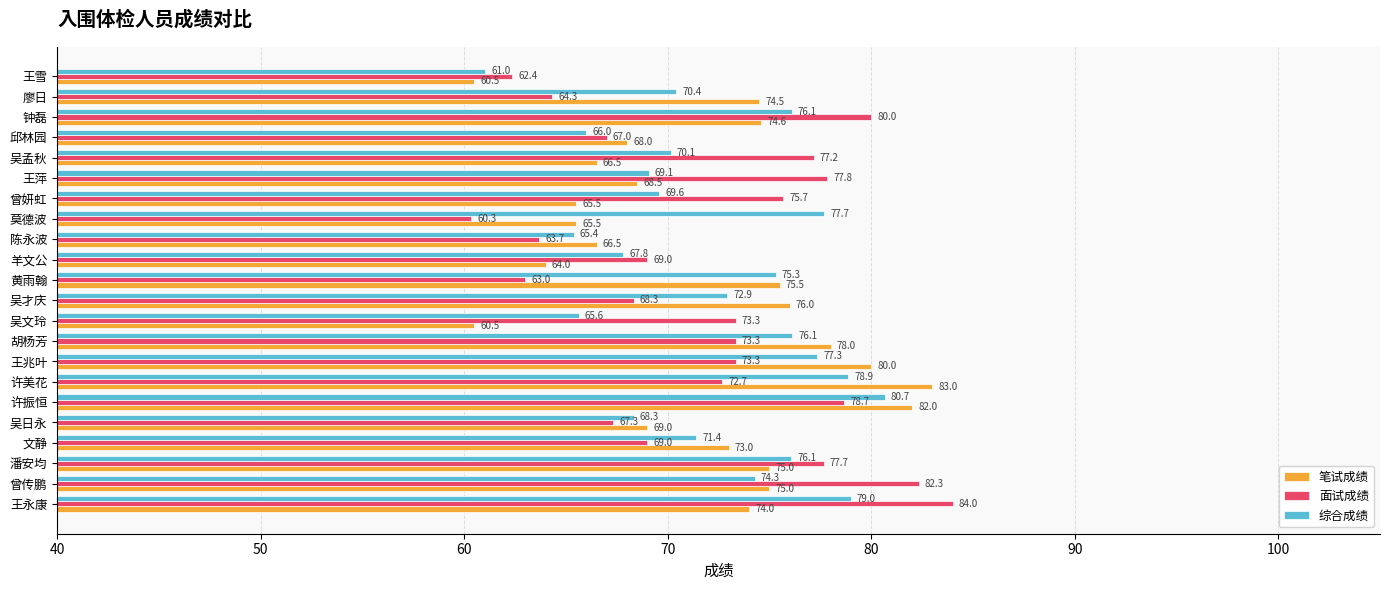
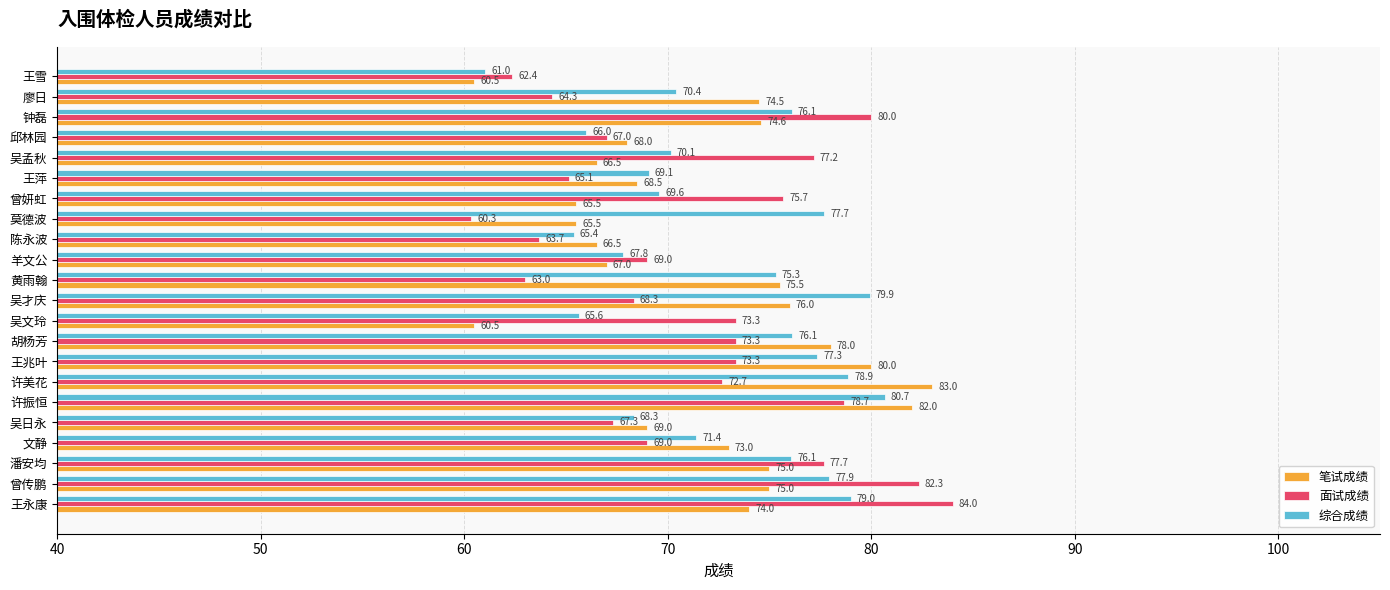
面试成绩, 王萍: 77.8 -> 65.1
笔试成绩, 羊文公: 64.0 -> 67.0
综合成绩, 吴才庆: 72.9 -> 79.9
综合成绩, 曾传鹏: 74.3 -> 77.9
